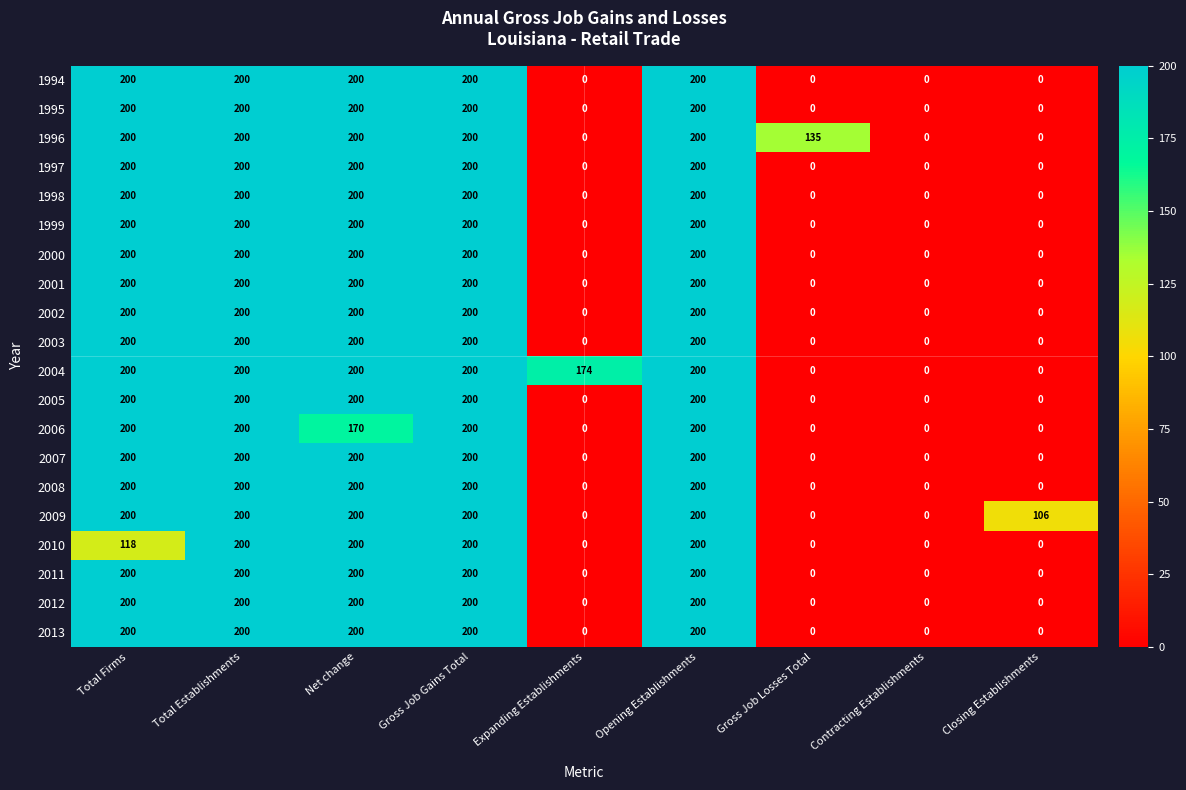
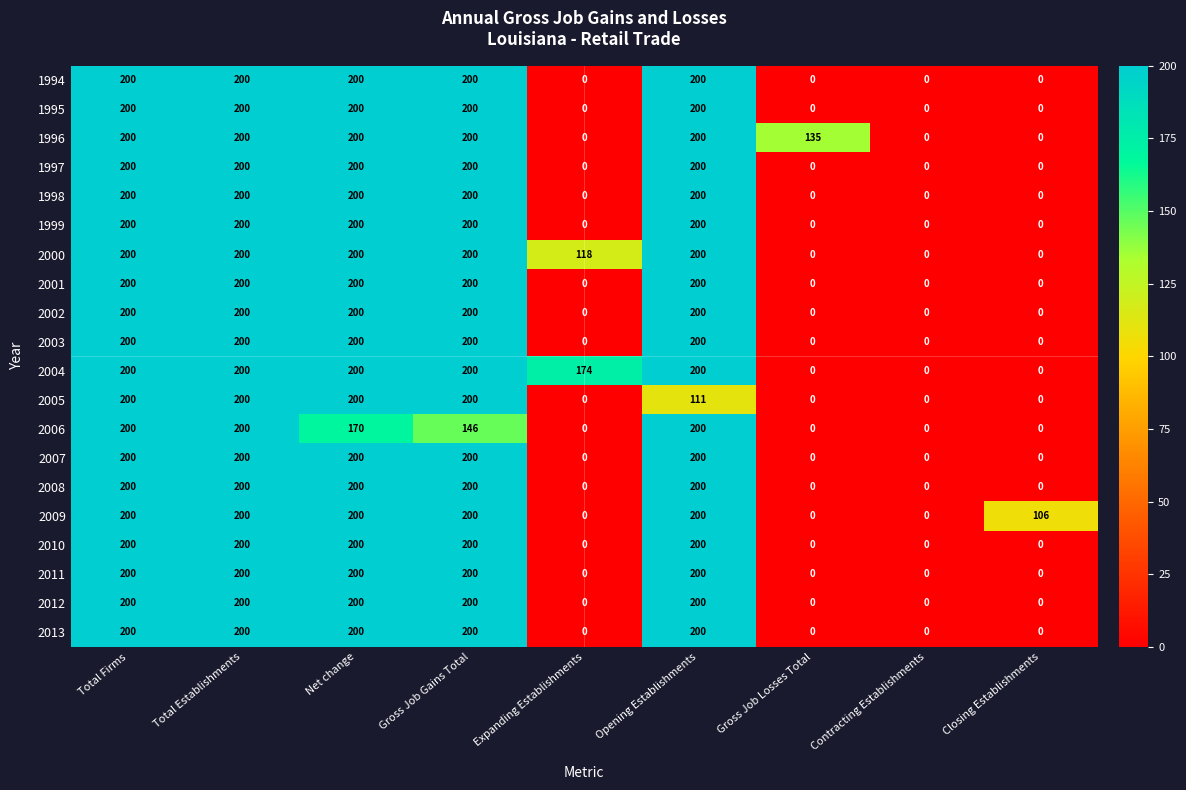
2000, Expanding Establishments: 0 -> 118
2005, Opening Establishments: 200 -> 111
2006, Gross Job Gains Total: 200 -> 146
2010, Total Firms: 118 -> 200
